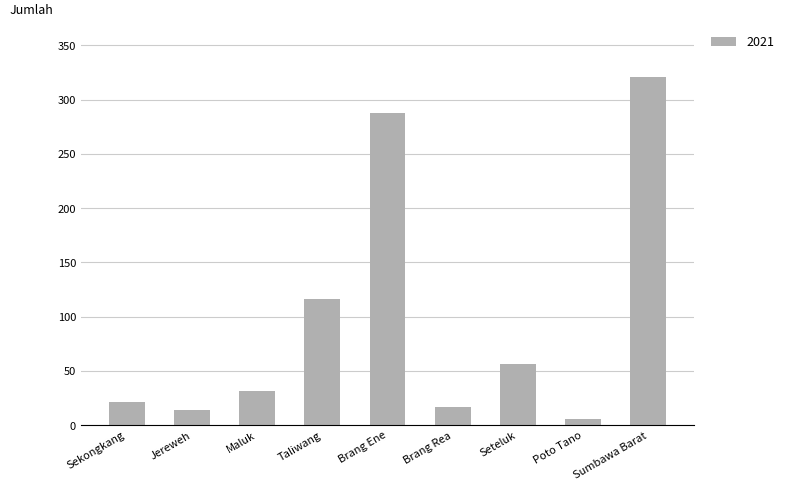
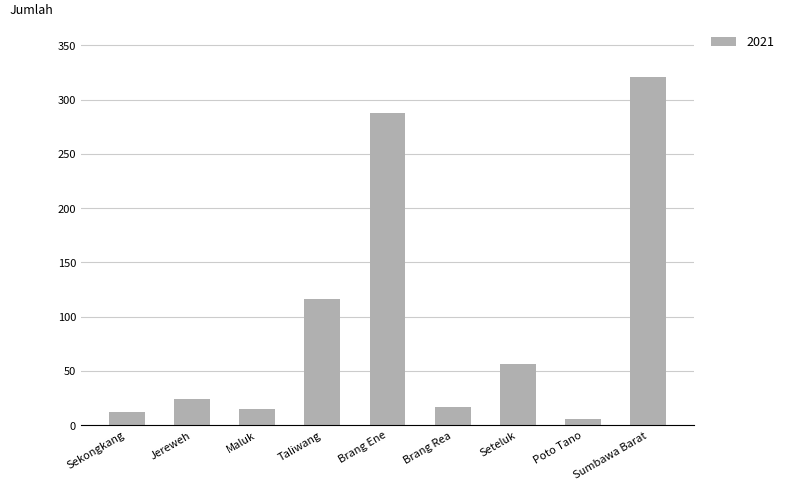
Sekongkang: 21 -> 12
Jereweh: 14 -> 24
Maluk: 32 -> 15
